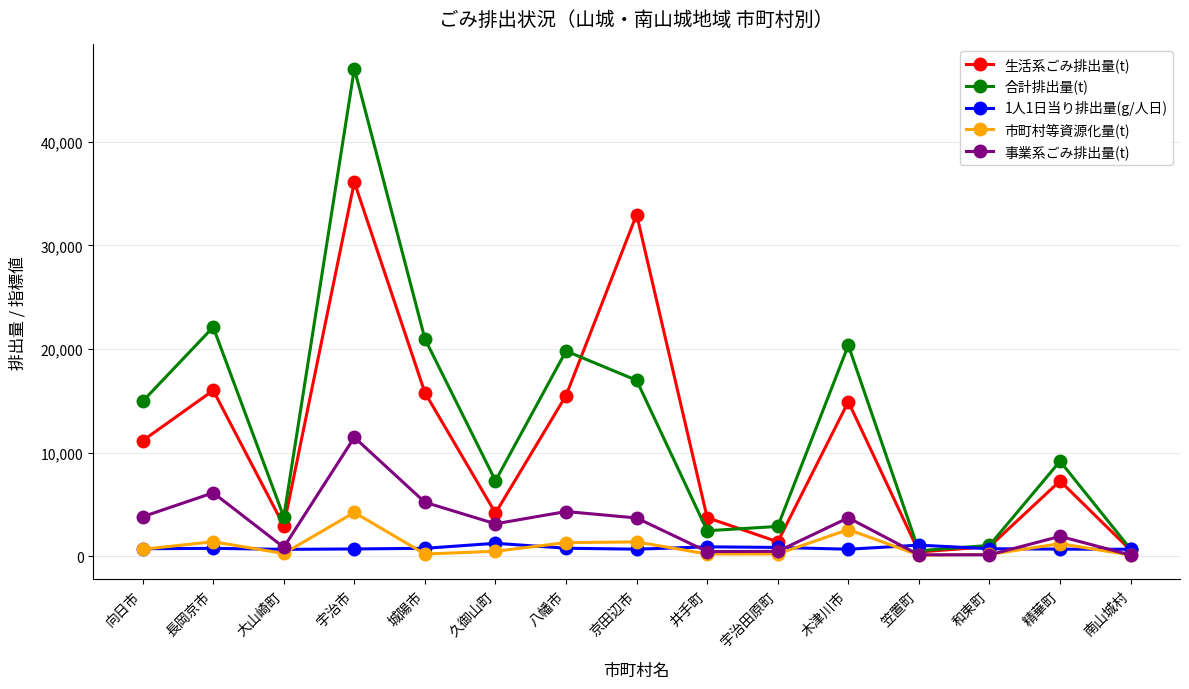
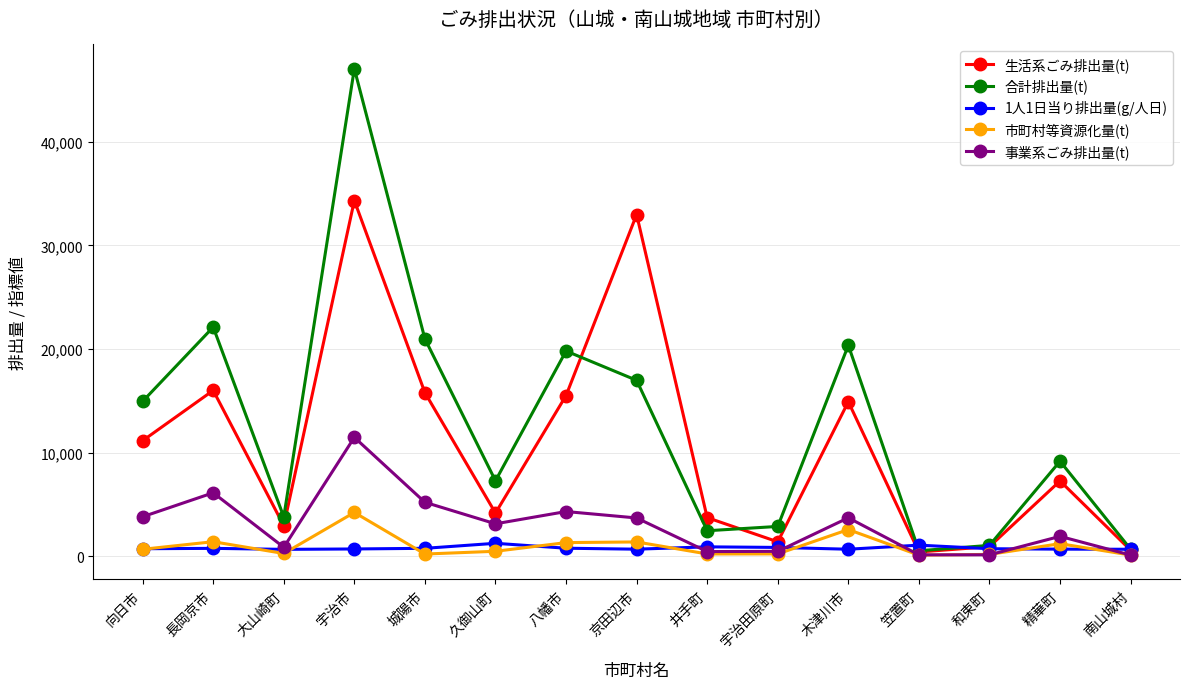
生活系ごみ排出量(t), 宇治市: 36,100 -> 34,300
